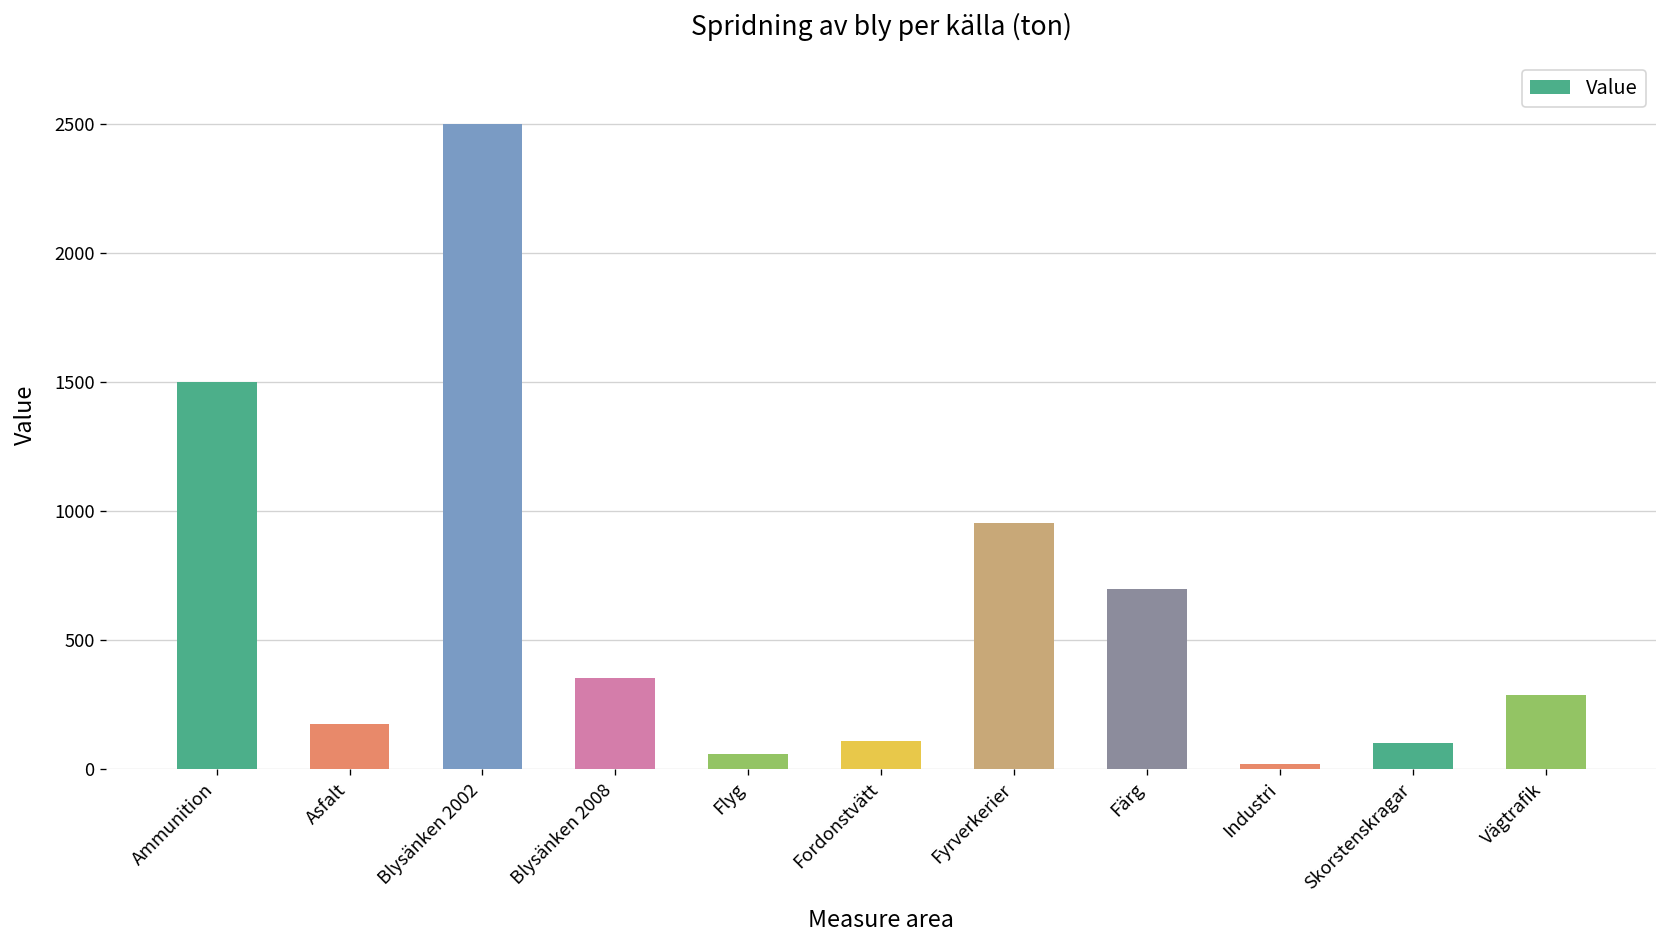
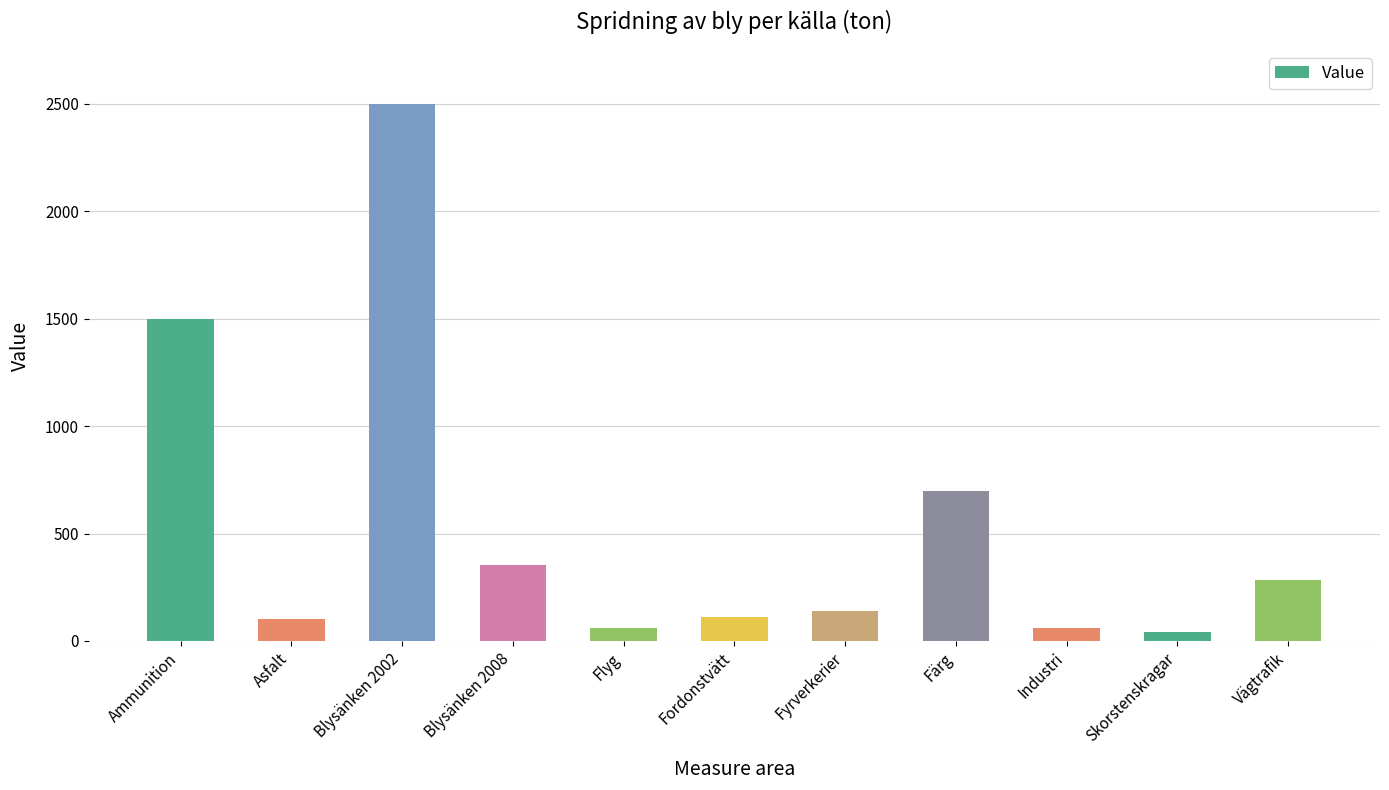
Asfalt: 170 -> 100
Fyrverkerier: 960 -> 140
Industri: 20 -> 60
Skorstenskragar: 100 -> 40
